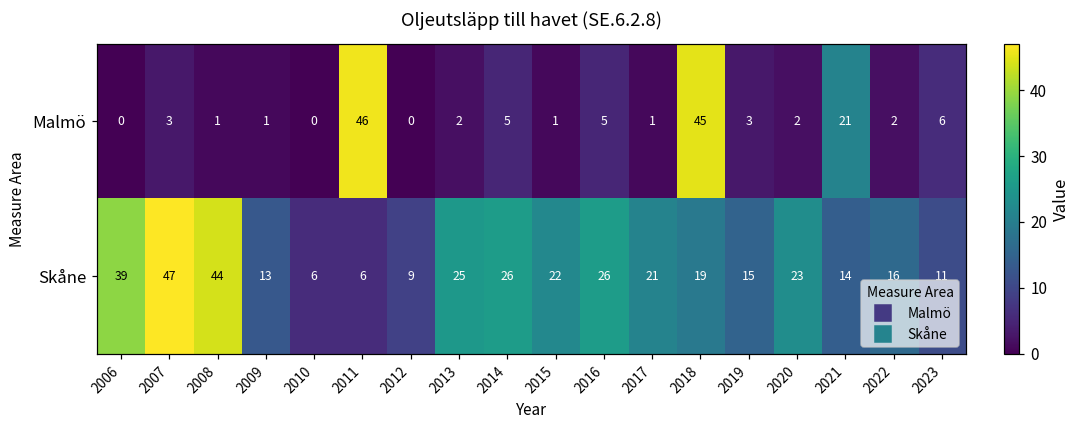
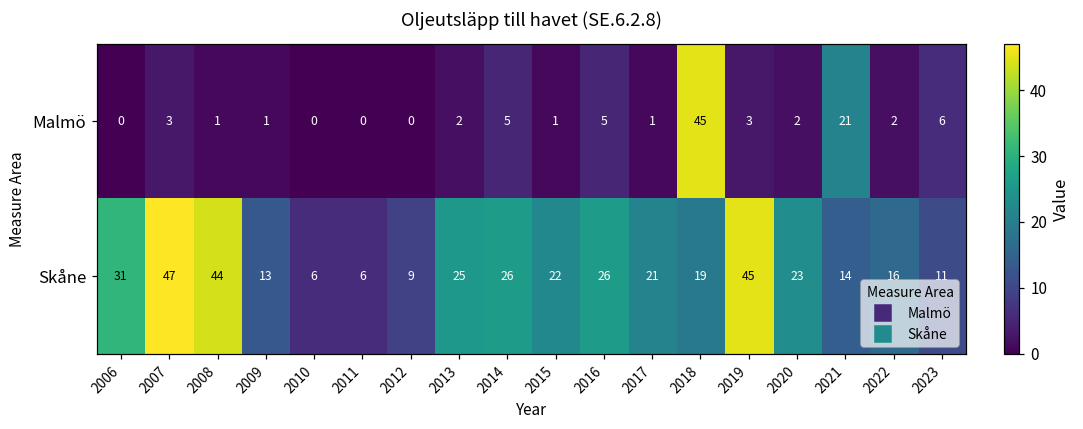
Malmö, 2011: 46 -> 0
Skåne, 2006: 39 -> 31
Skåne, 2019: 15 -> 45
